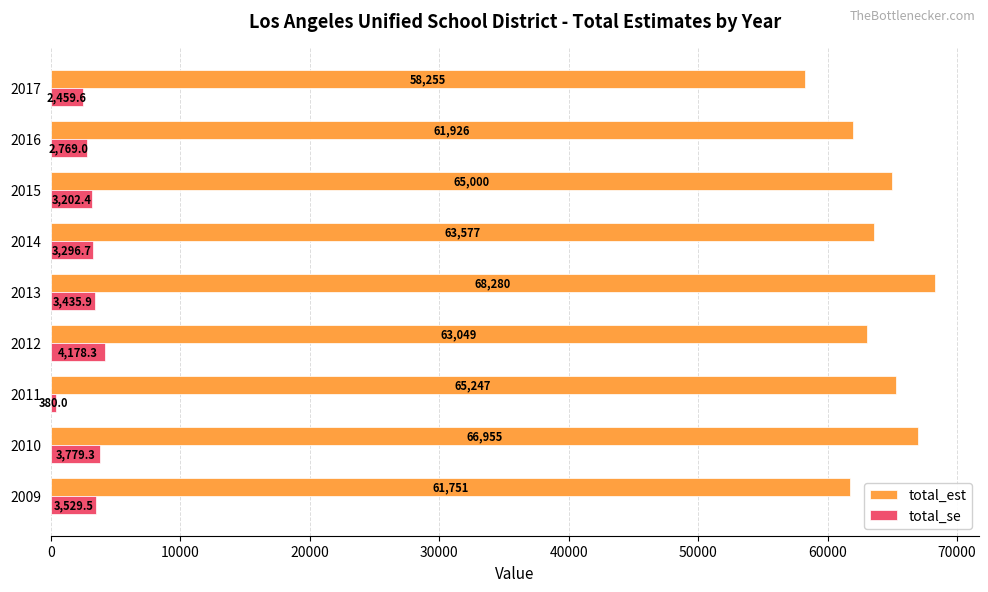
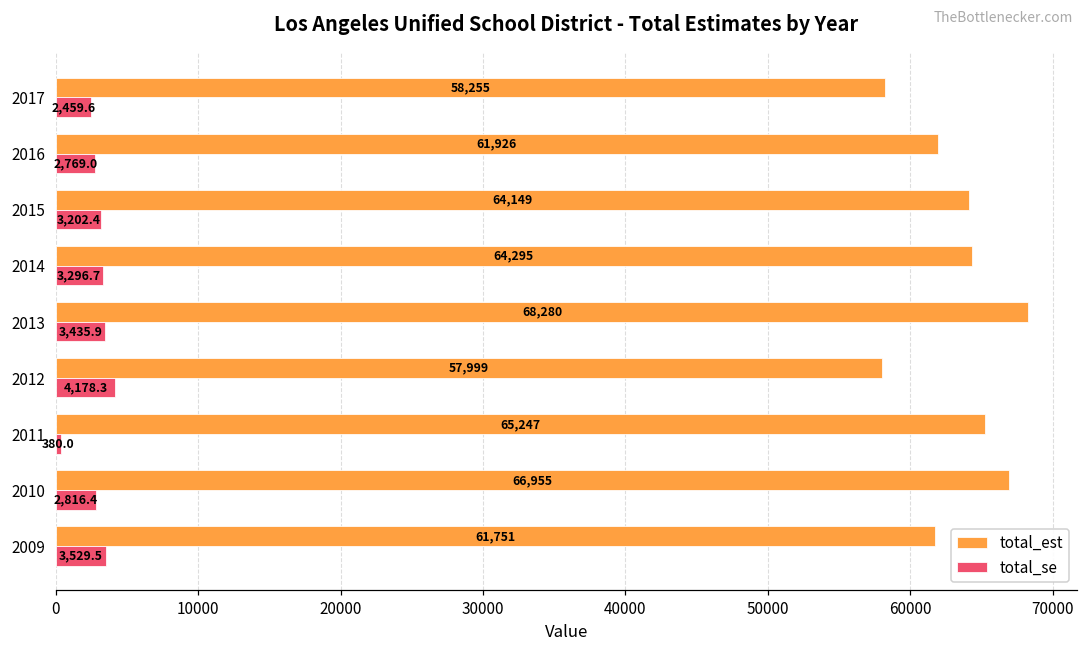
total_est, 2015: 65,000 -> 64,149
total_est, 2014: 63,577 -> 64,295
total_est, 2012: 63,049 -> 57,999
total_se, 2010: 3,779.3 -> 2,816.4
